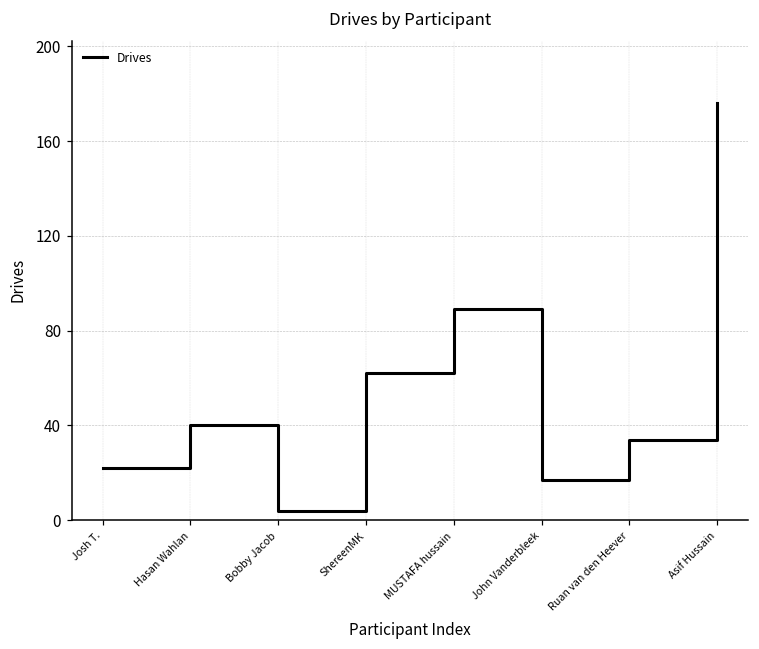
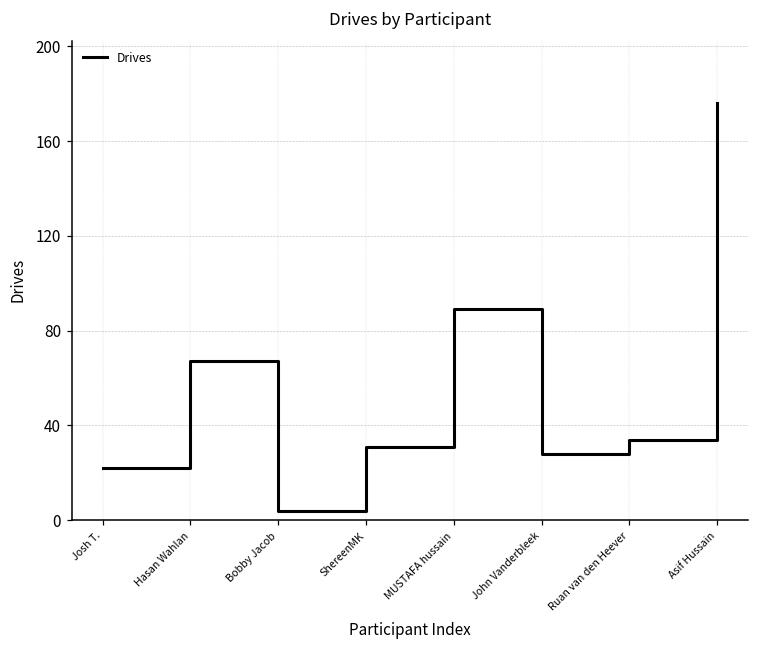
Hasan Wahlan: 40 -> 67
ShereenMK: 62 -> 31
John Vanderbleek: 17 -> 28
